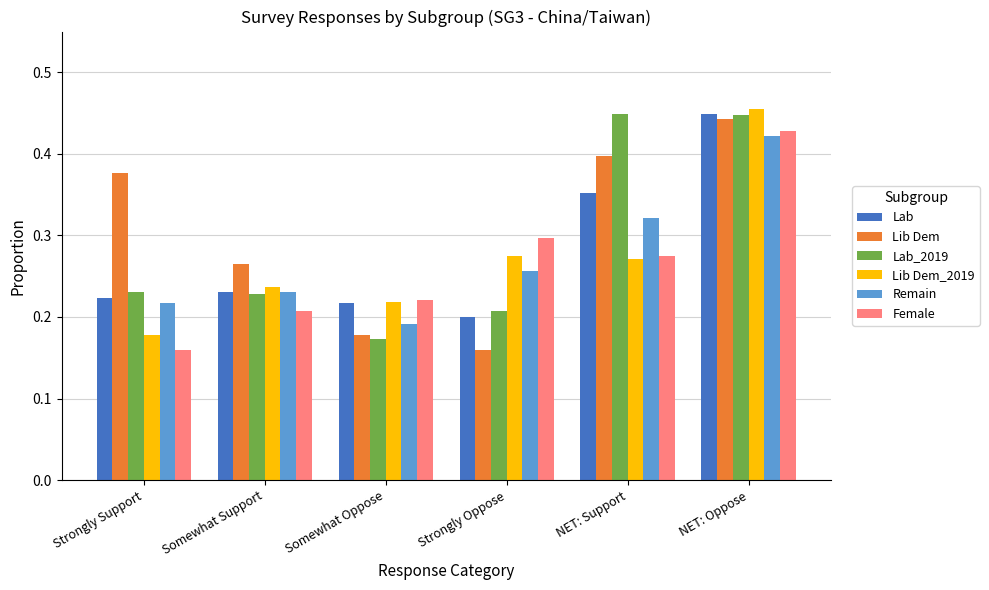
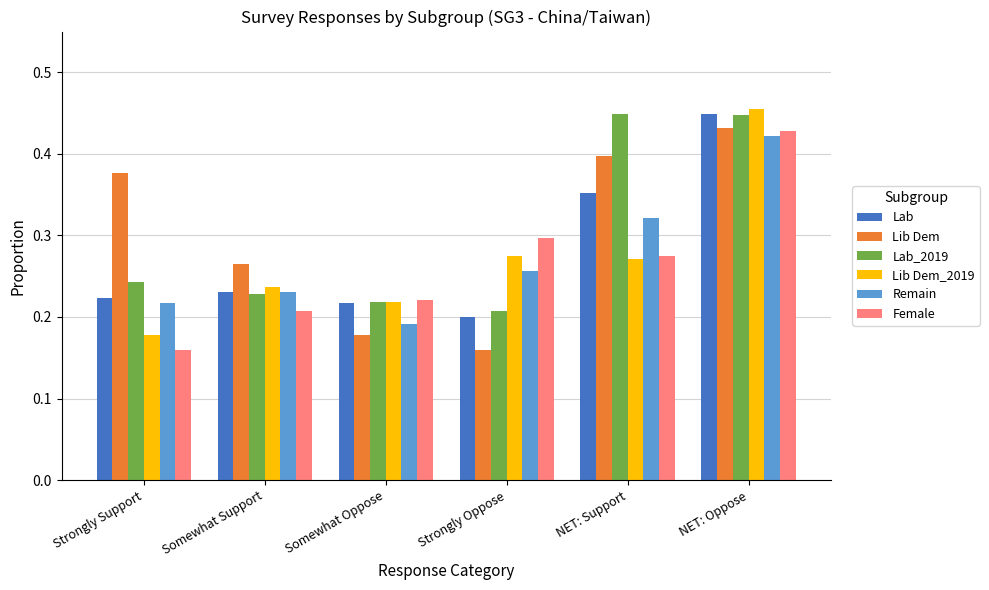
Lab_2019, Strongly Support: 0.23 -> 0.24
Lab_2019, Somewhat Oppose: 0.17 -> 0.22
Lib Dem, NET: Oppose: 0.44 -> 0.43
